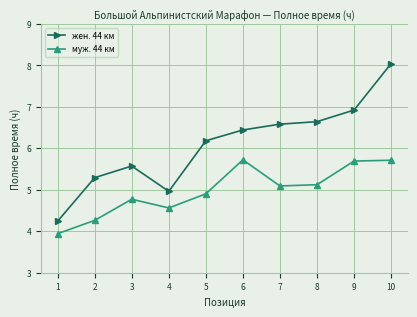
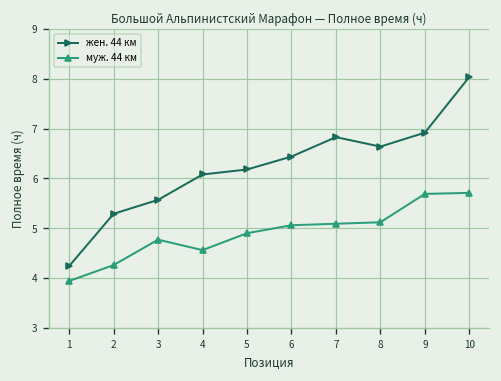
жен. 44 км, 4: 5.0 -> 6.1
муж. 44 км, 6: 5.7 -> 5.1
жен. 44 км, 7: 6.6 -> 6.8
